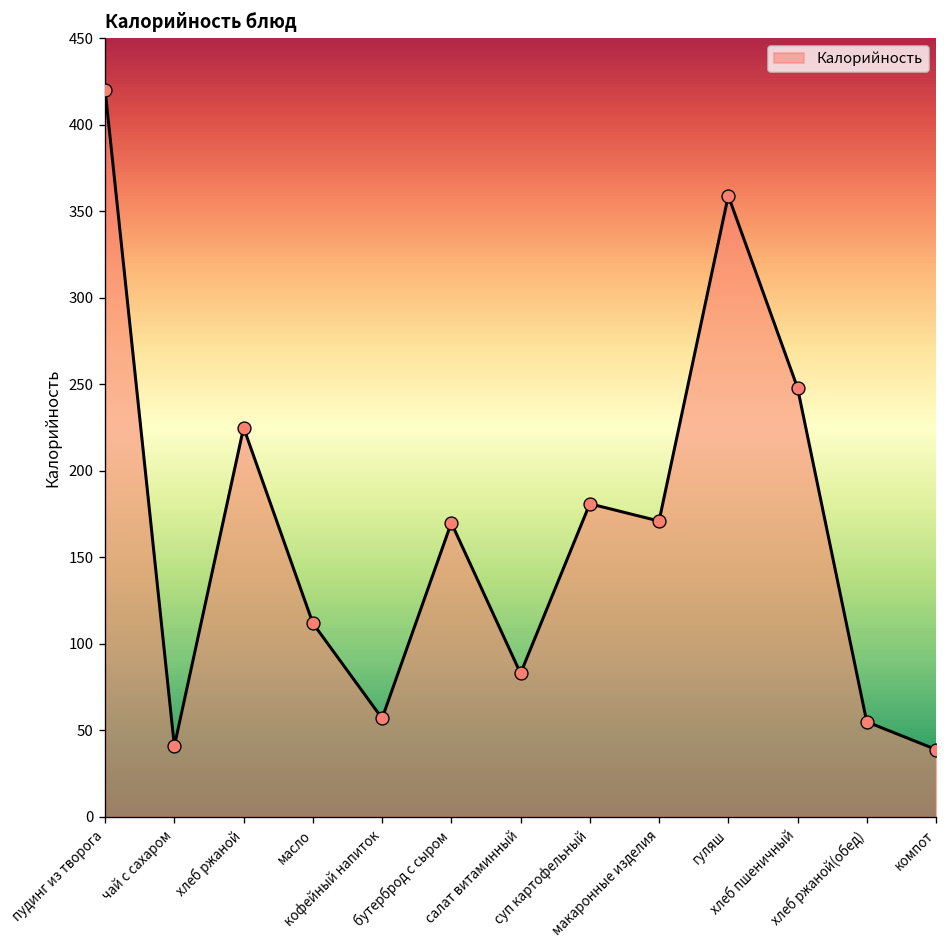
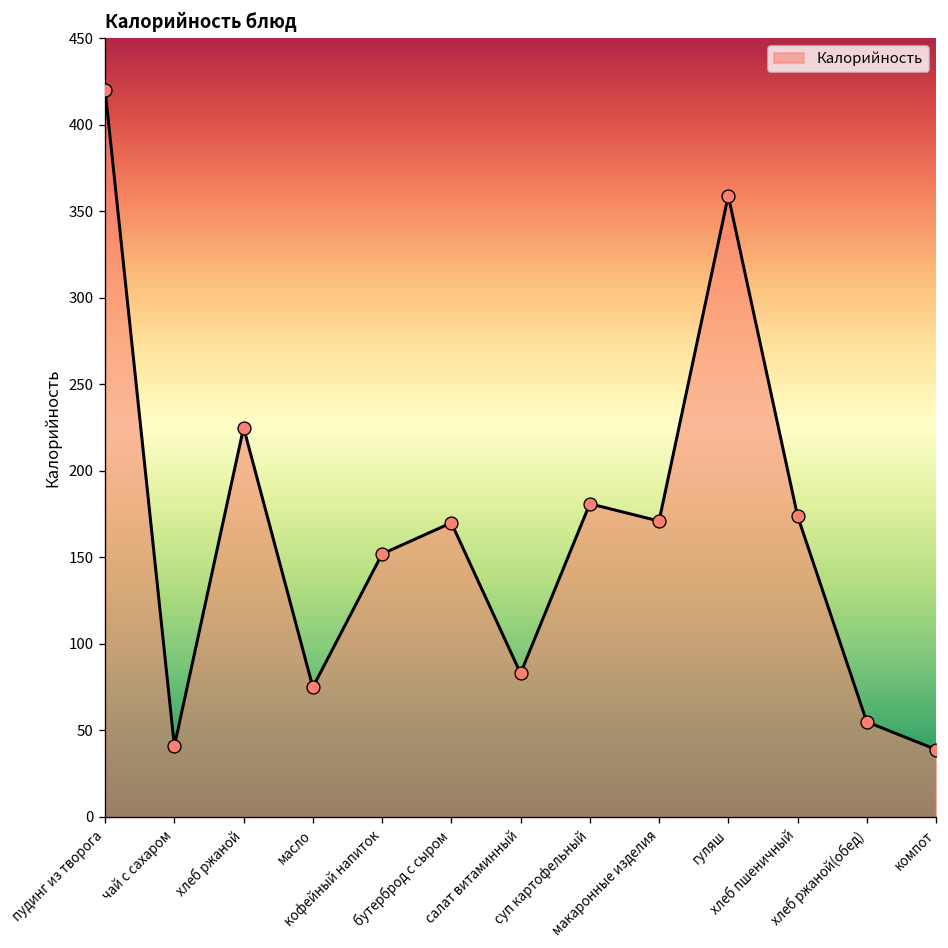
масло: 112 -> 75
кофейный напиток: 57 -> 152
хлеб пшеничный: 248 -> 174
